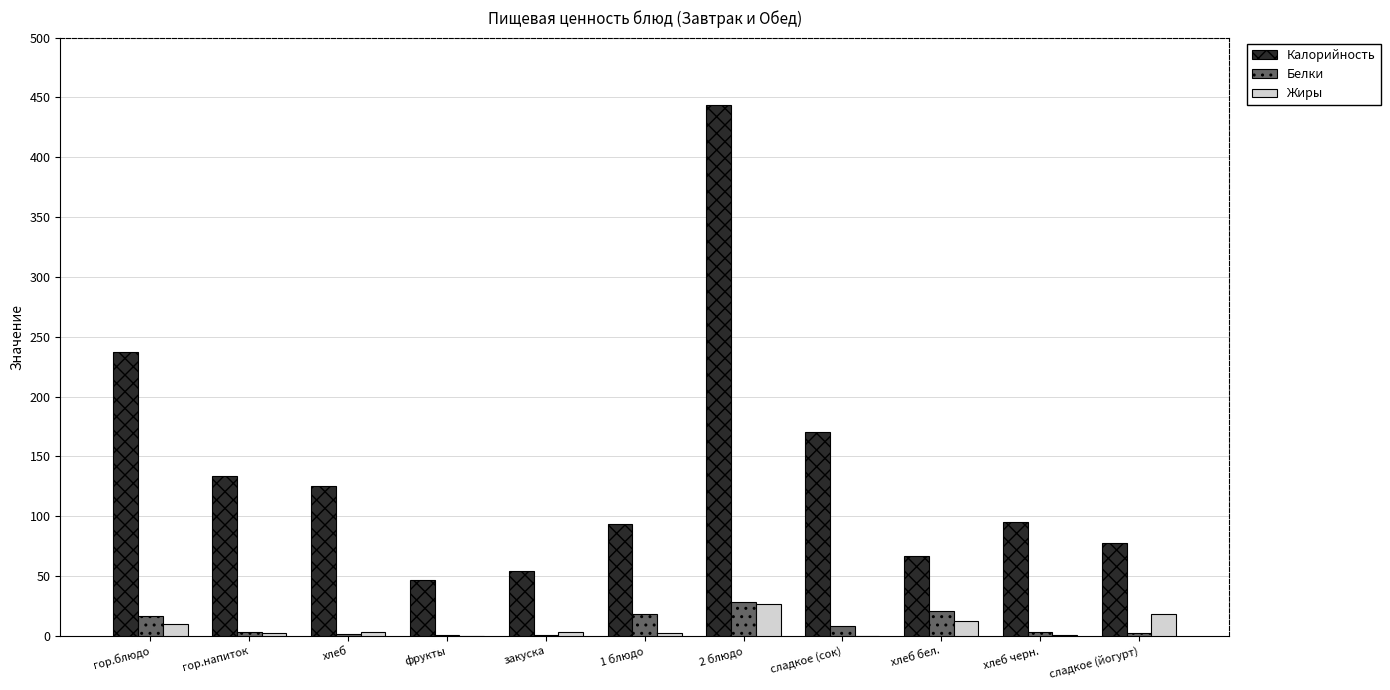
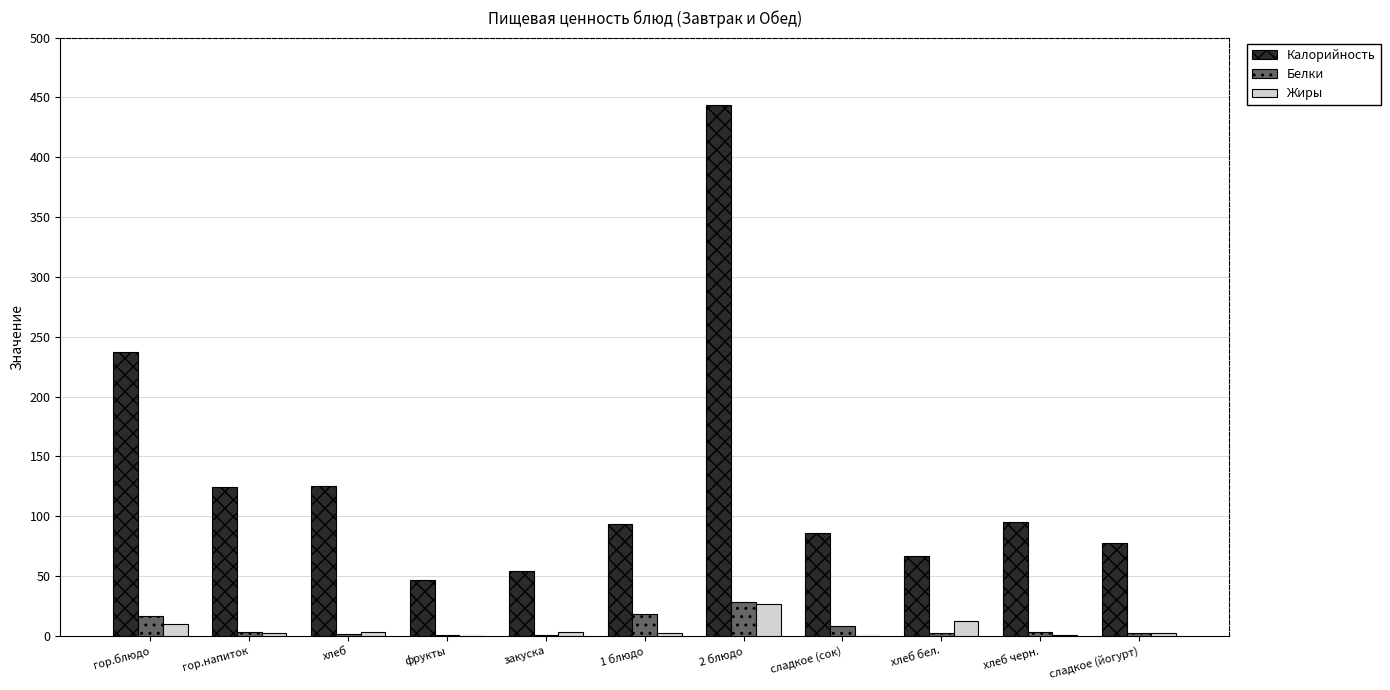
Калорийность, гор.напиток: 134 -> 125
Калорийность, сладкое (сок): 170 -> 86
Белки, хлеб бел.: 21 -> 2
Жиры, сладкое (йогурт): 18 -> 3
